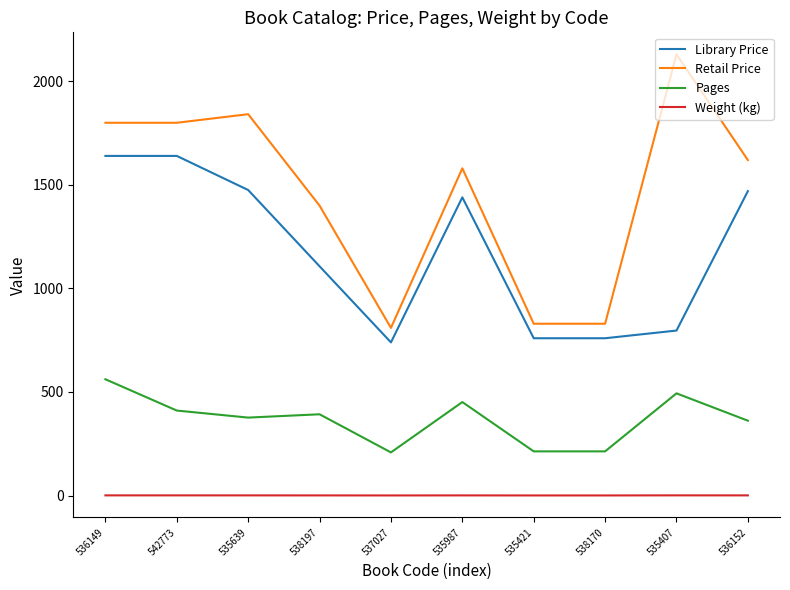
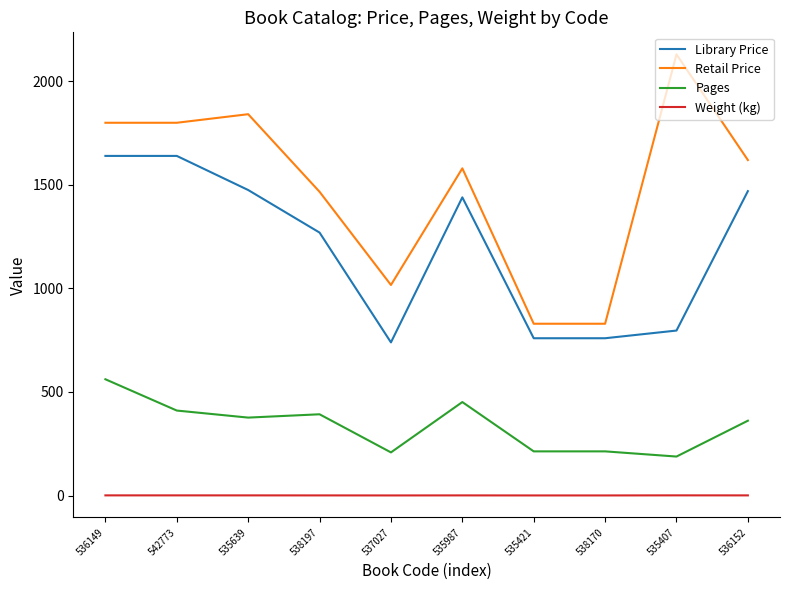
Library Price, 538197: 1110 -> 1270
Retail Price, 538197: 1400 -> 1470
Retail Price, 537027: 810 -> 1020
Pages, 535407: 490 -> 190
